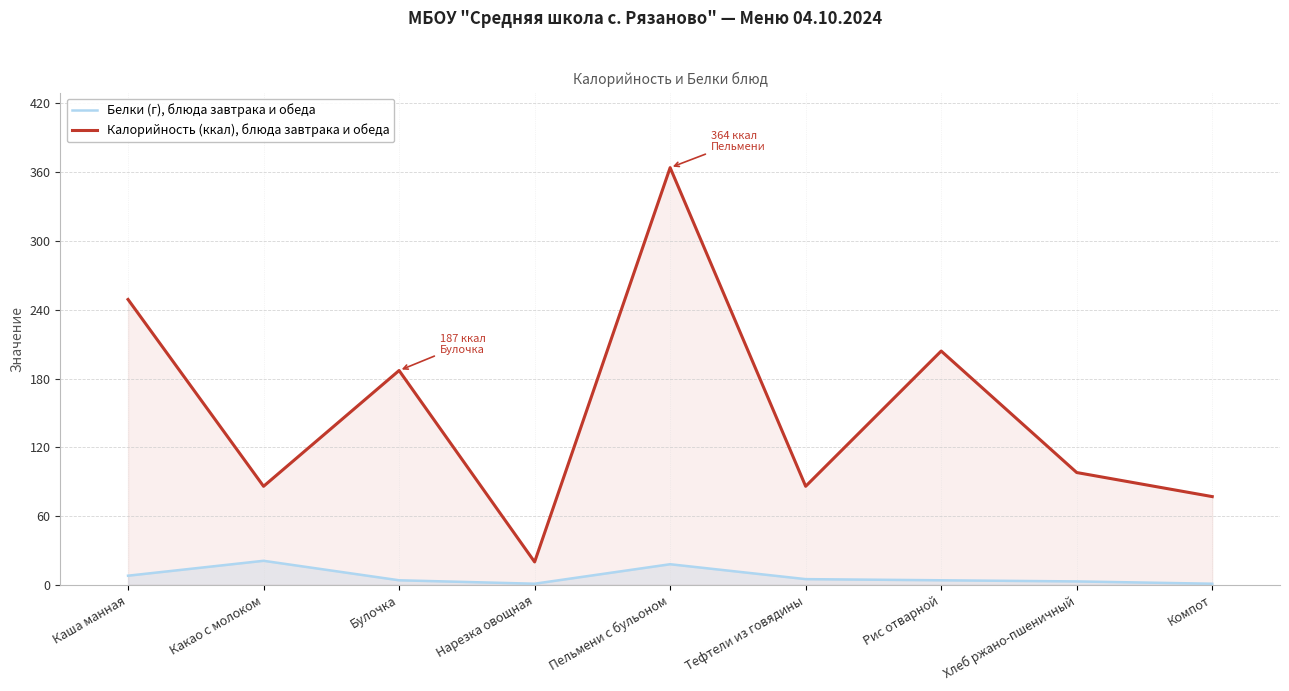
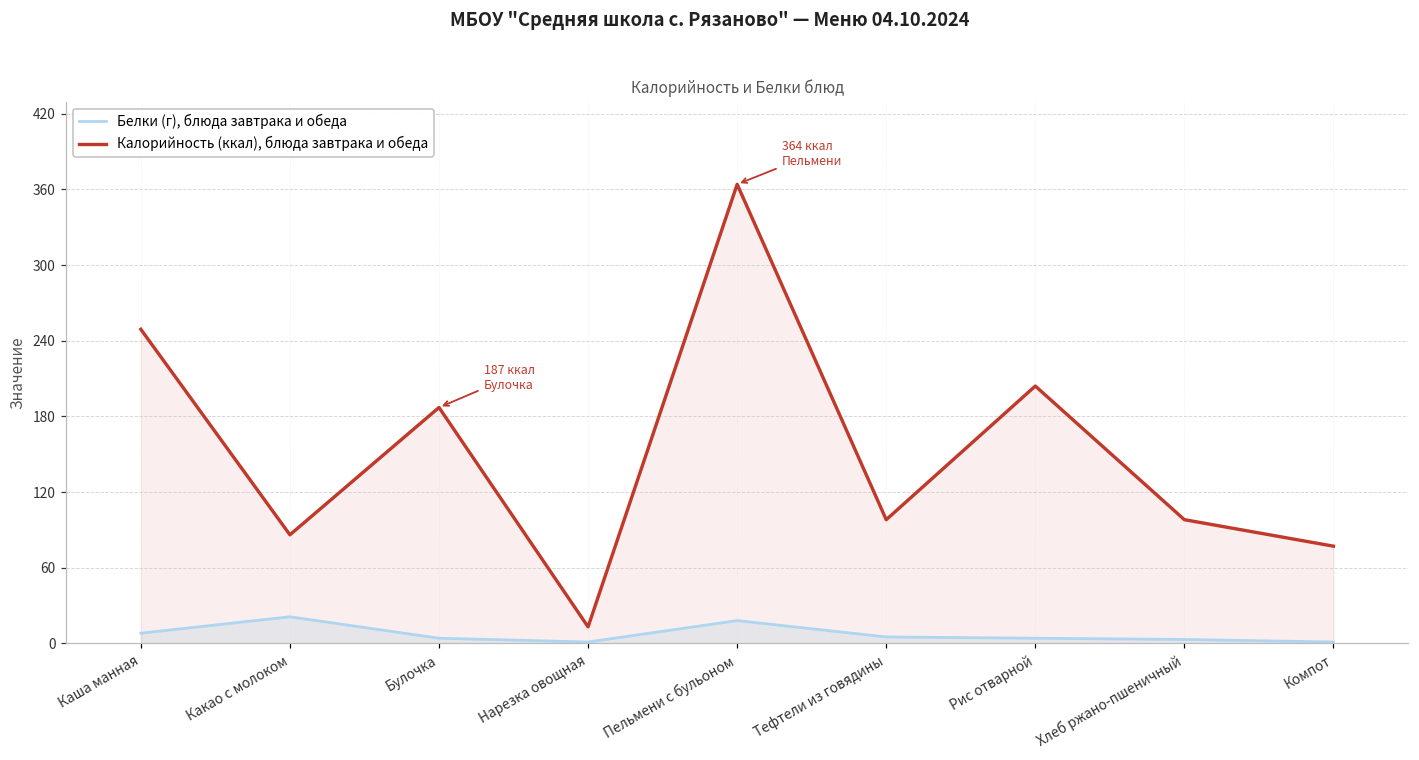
Калорийность (ккал), блюда завтрака и обеда, Нарезка овощная: 20 -> 13
Калорийность (ккал), блюда завтрака и обеда, Тефтели из говядины: 86 -> 98
